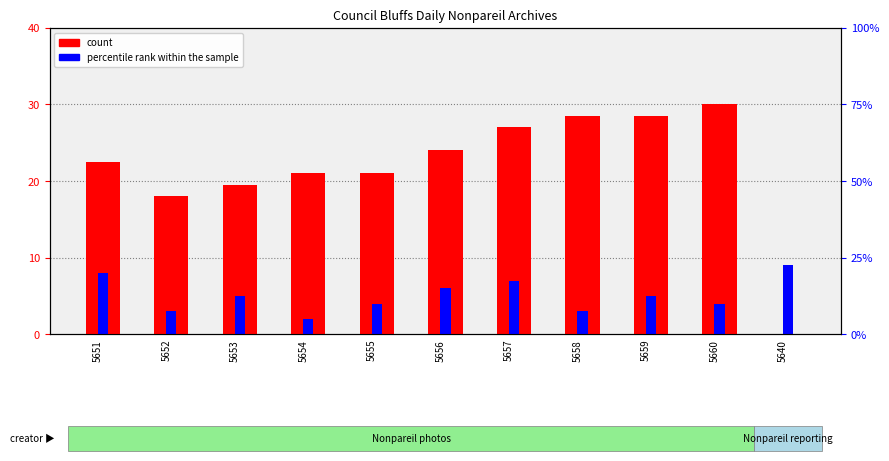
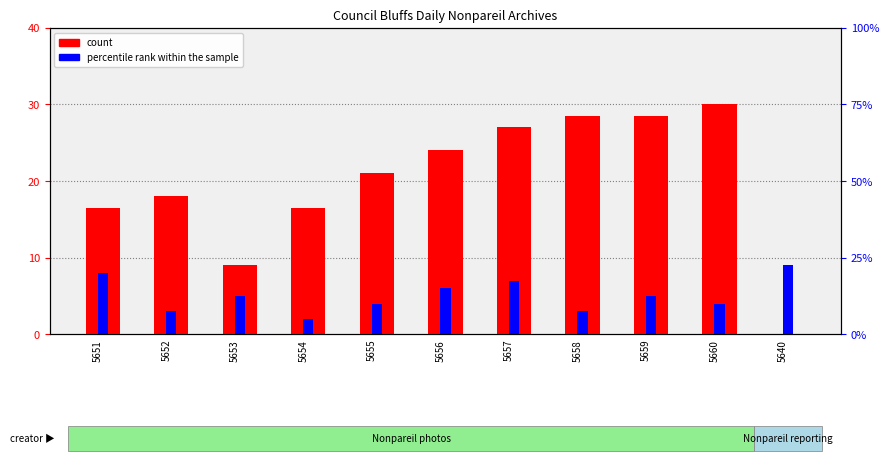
count, 5651: 23 -> 17
count, 5653: 20 -> 9
count, 5654: 21 -> 17
